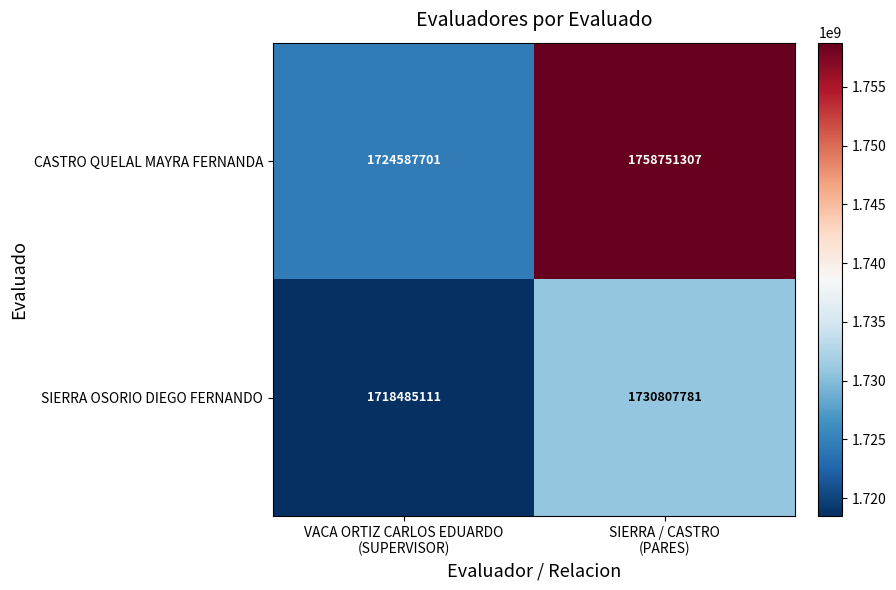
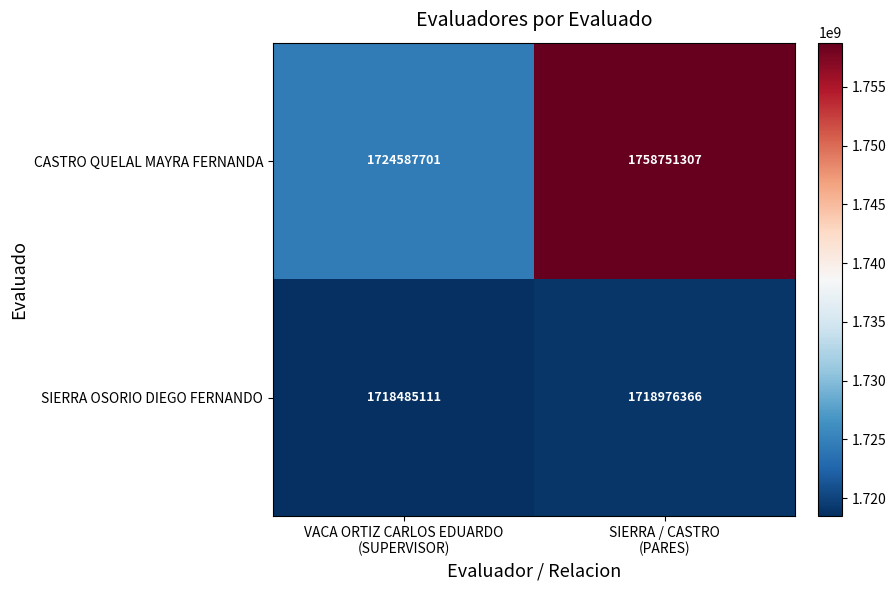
SIERRA OSORIO DIEGO FERNANDO, SIERRA / CASTRO (PARES): 1730807781 -> 1718976366
